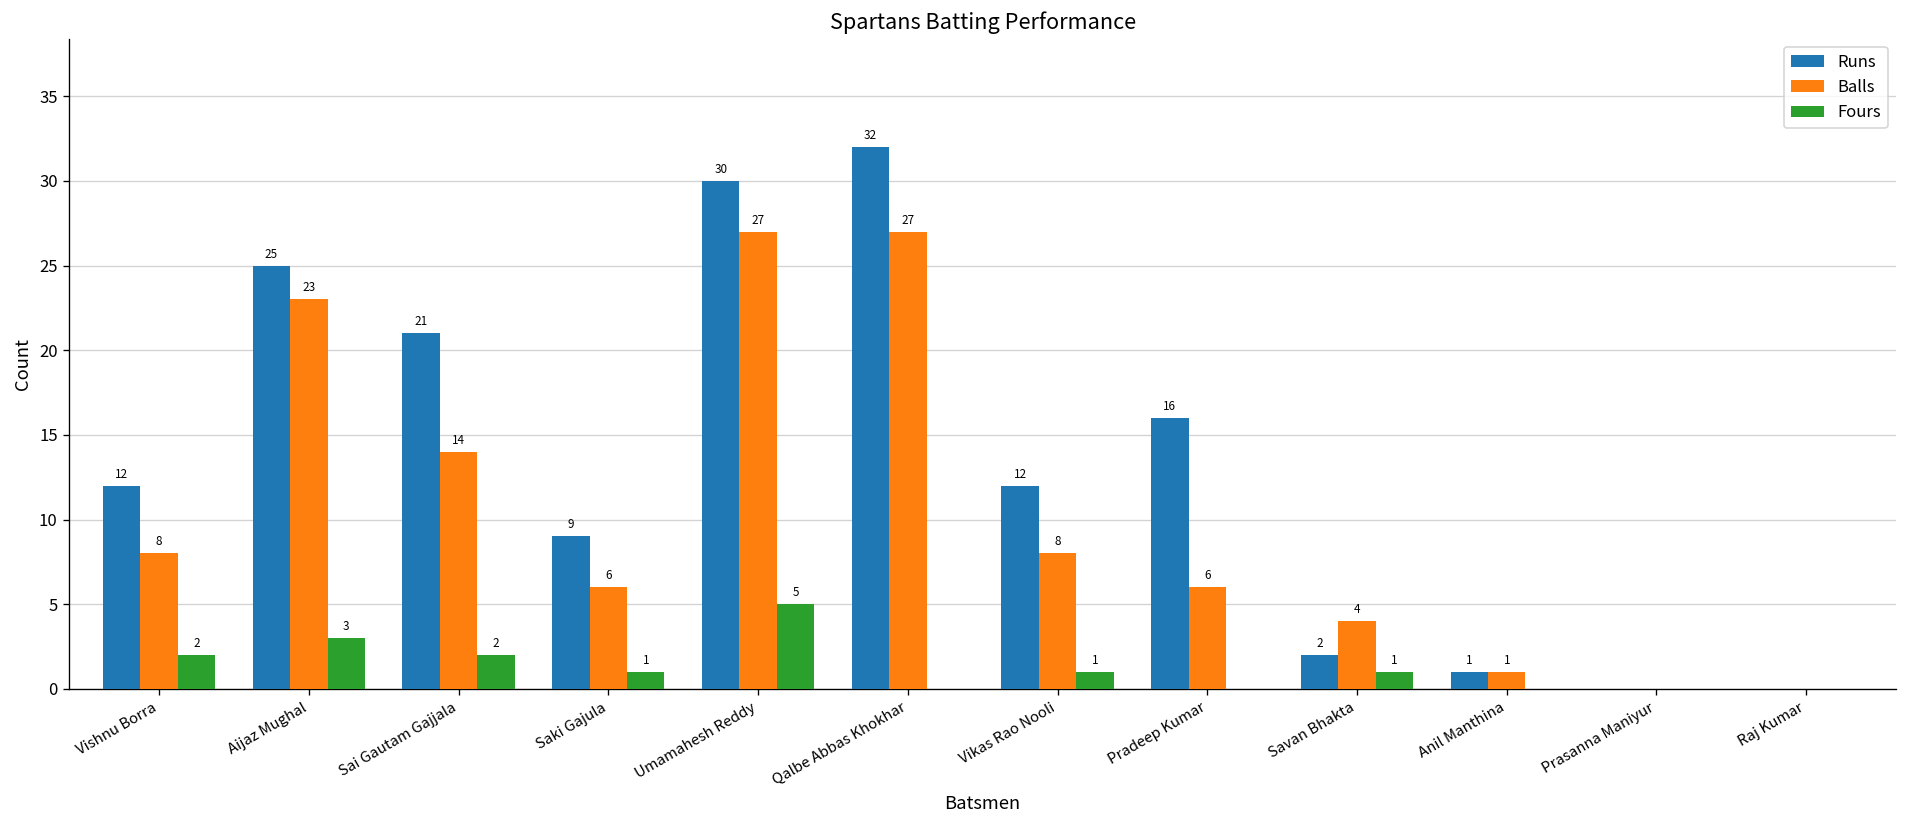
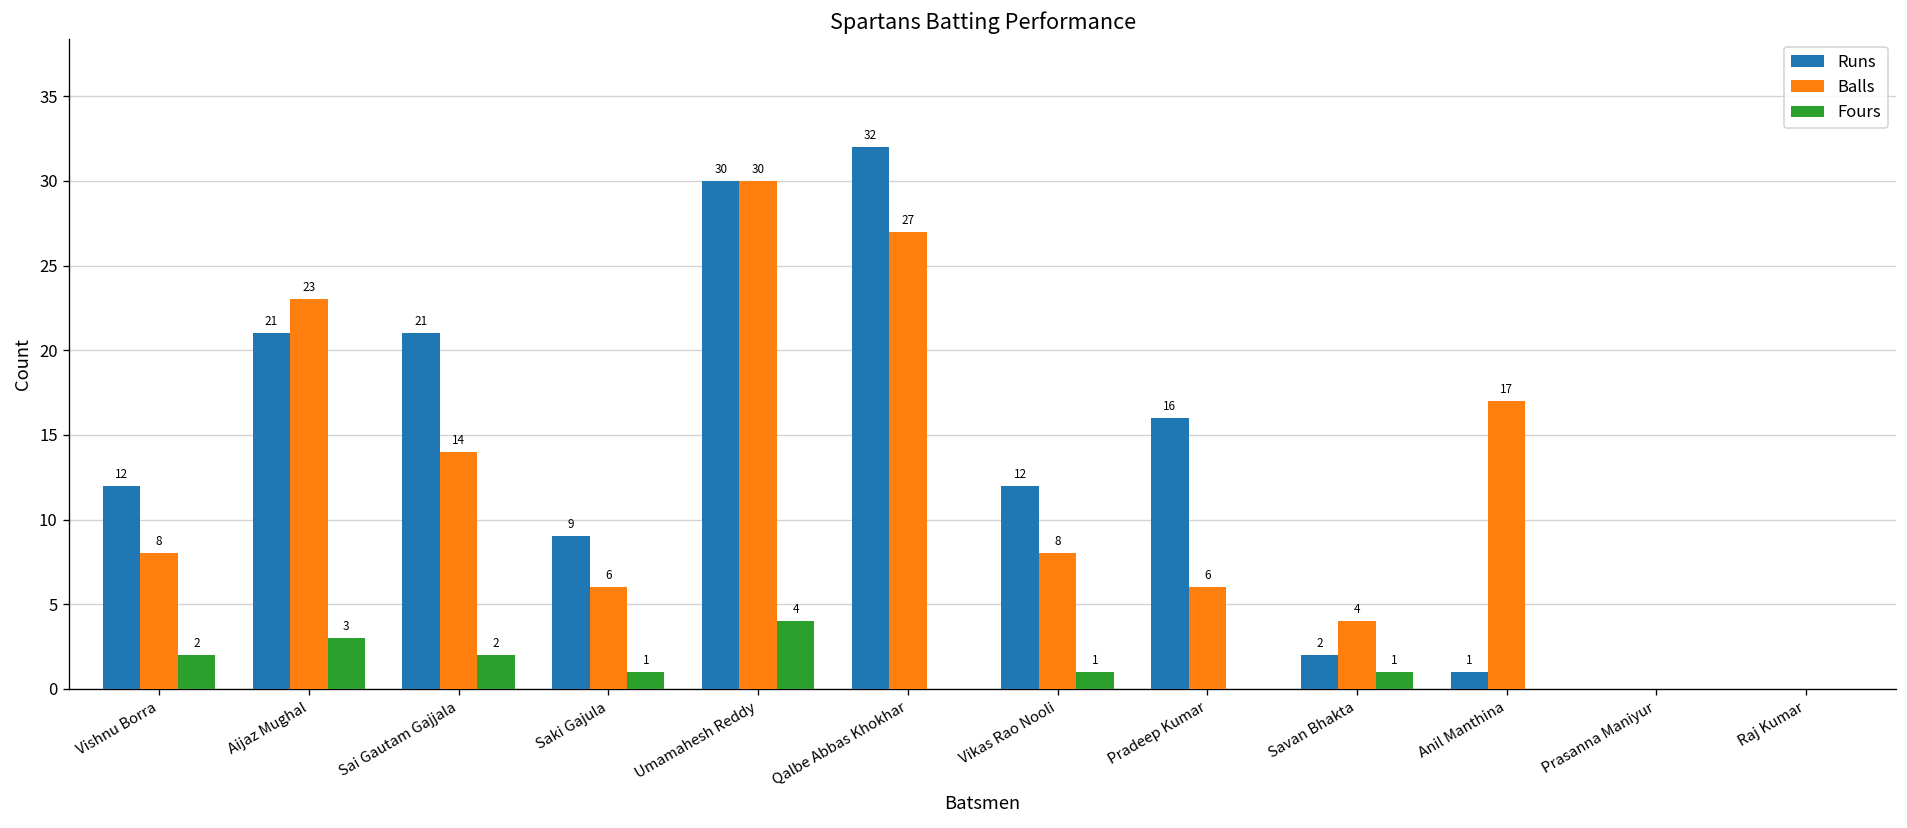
Runs, Aijaz Mughal: 25 -> 21
Balls, Umamahesh Reddy: 27 -> 30
Fours, Umamahesh Reddy: 5 -> 4
Balls, Anil Manthina: 1 -> 17
